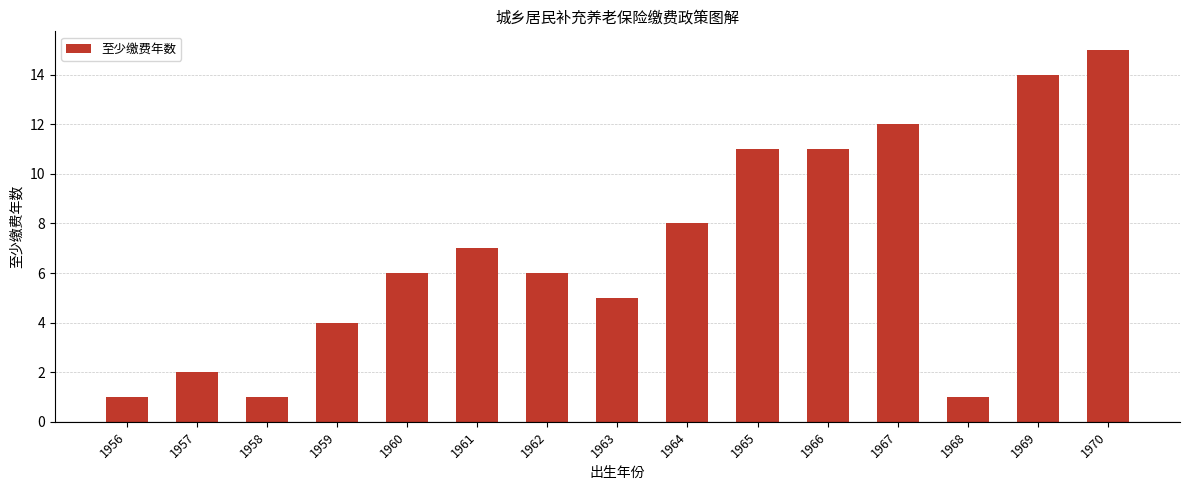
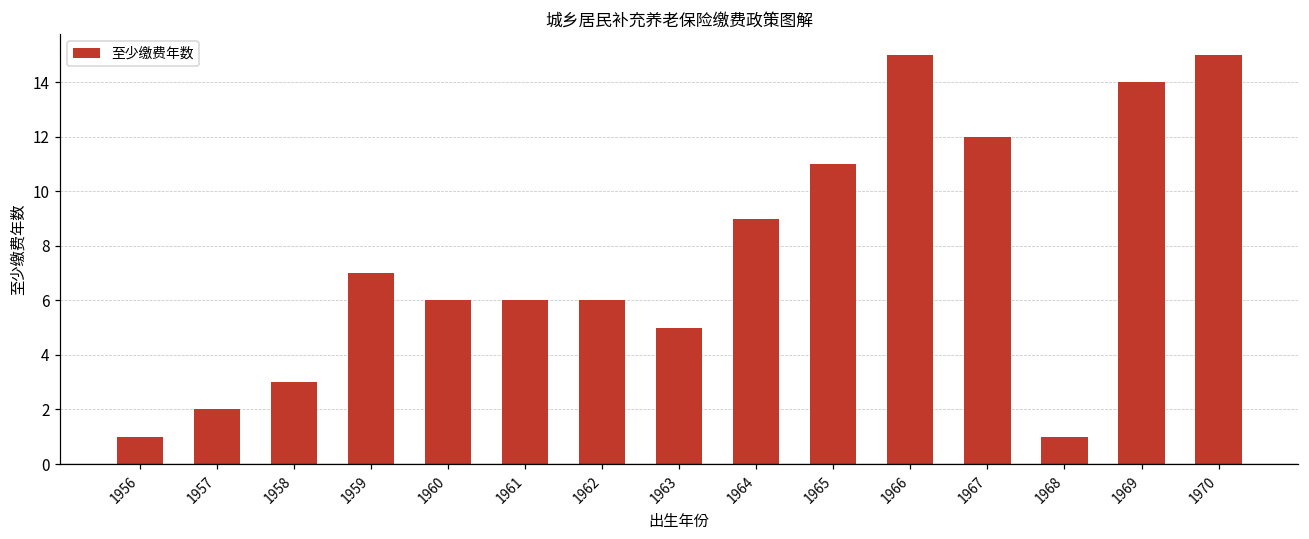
1958: 1 -> 3
1959: 4 -> 7
1961: 7 -> 6
1964: 8 -> 9
1966: 11 -> 15
